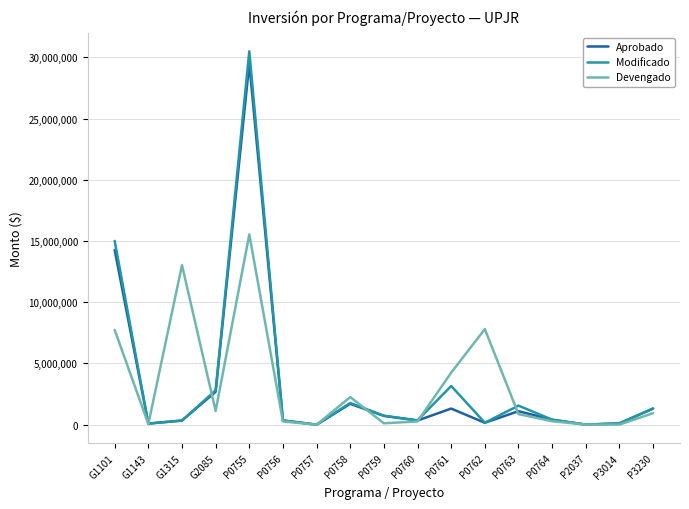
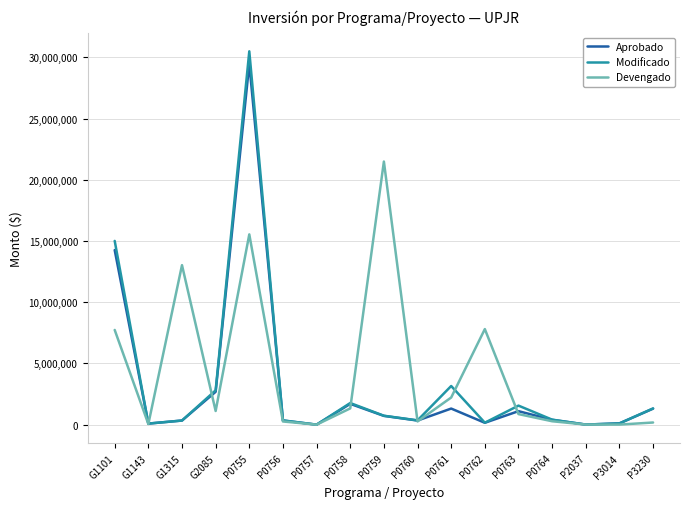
Devengado, P0758: 2,300,000 -> 1,300,000
Devengado, P0759: 100,000 -> 21,500,000
Devengado, P0761: 4,300,000 -> 2,200,000
Devengado, P3230: 900,000 -> 200,000
